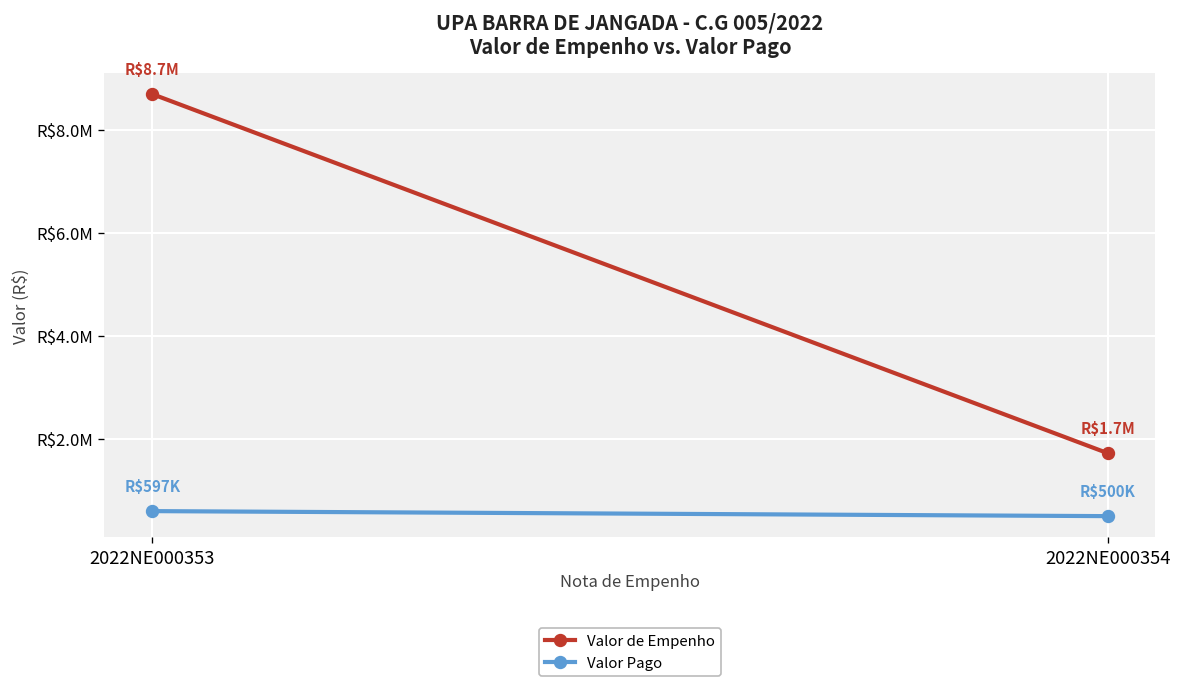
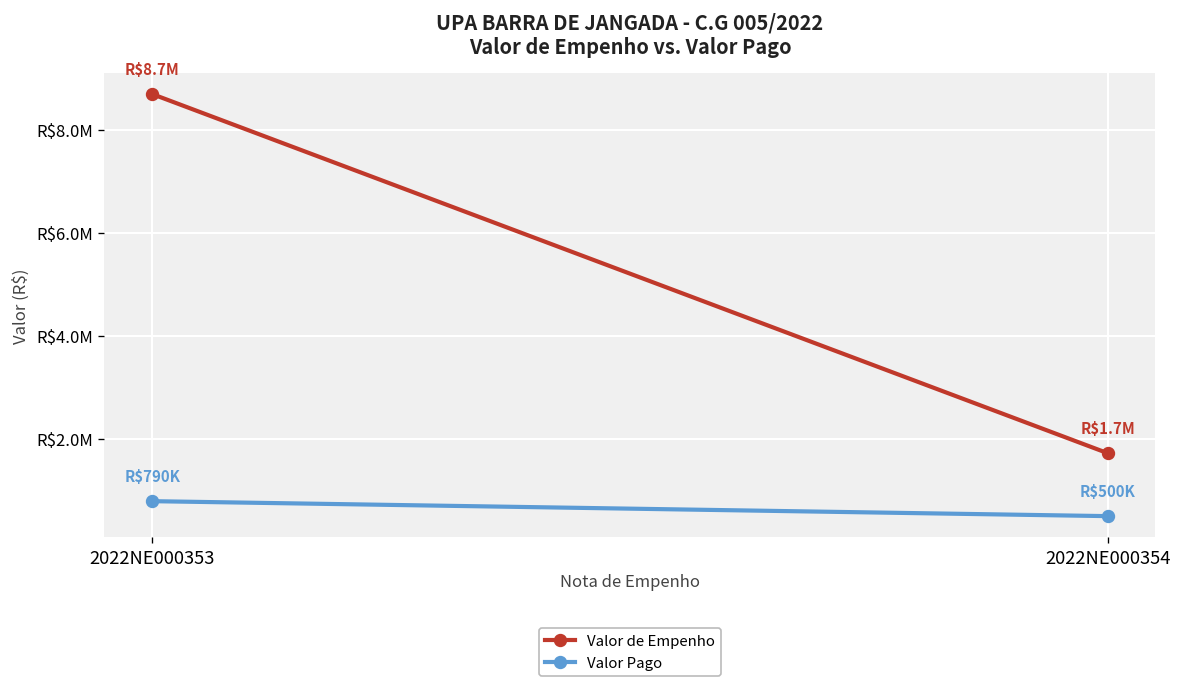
Valor Pago, 2022NE000353: $597K -> $790K
